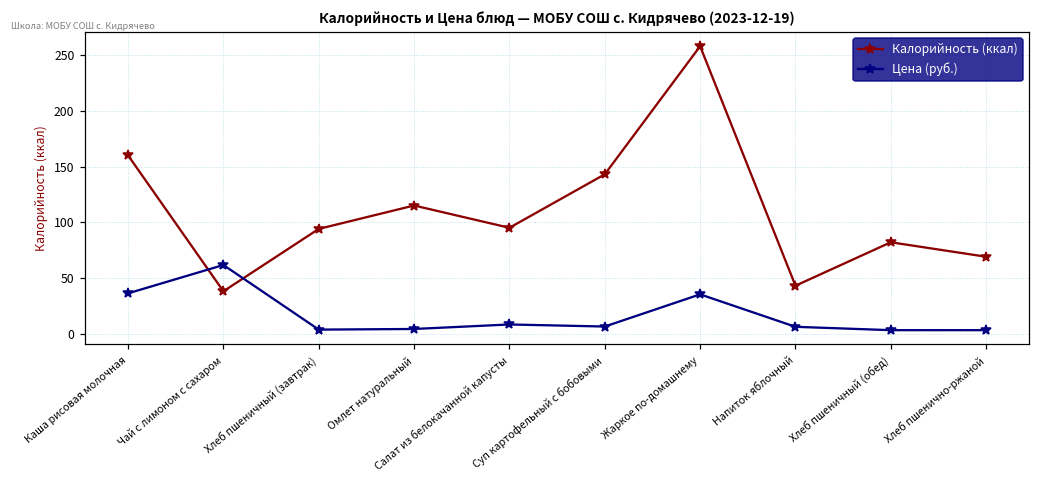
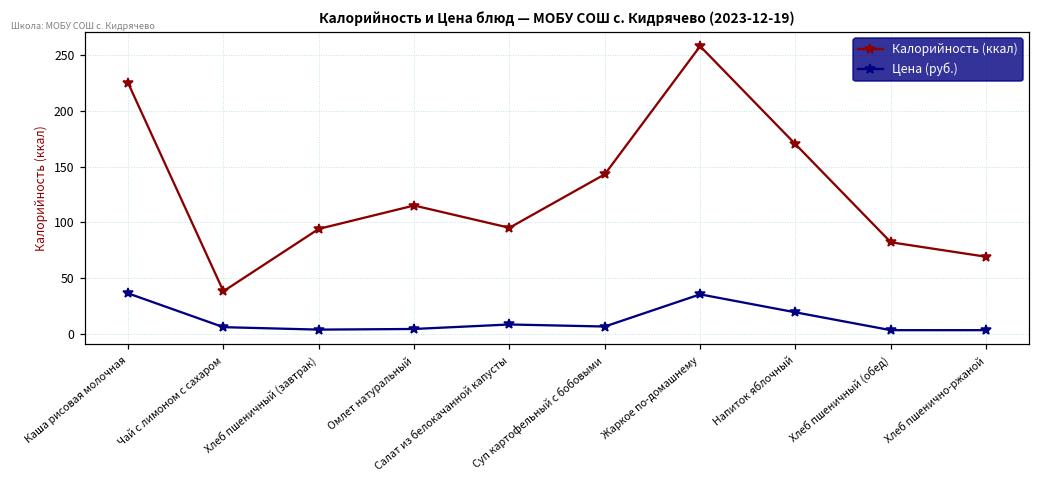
Калорийность (ккал), Каша рисовая молочная: 160 -> 225
Цена (руб.), Чай с лимоном с сахаром: 62 -> 6
Калорийность (ккал), Напиток яблочный: 43 -> 170
Цена (руб.), Напиток яблочный: 6 -> 19
